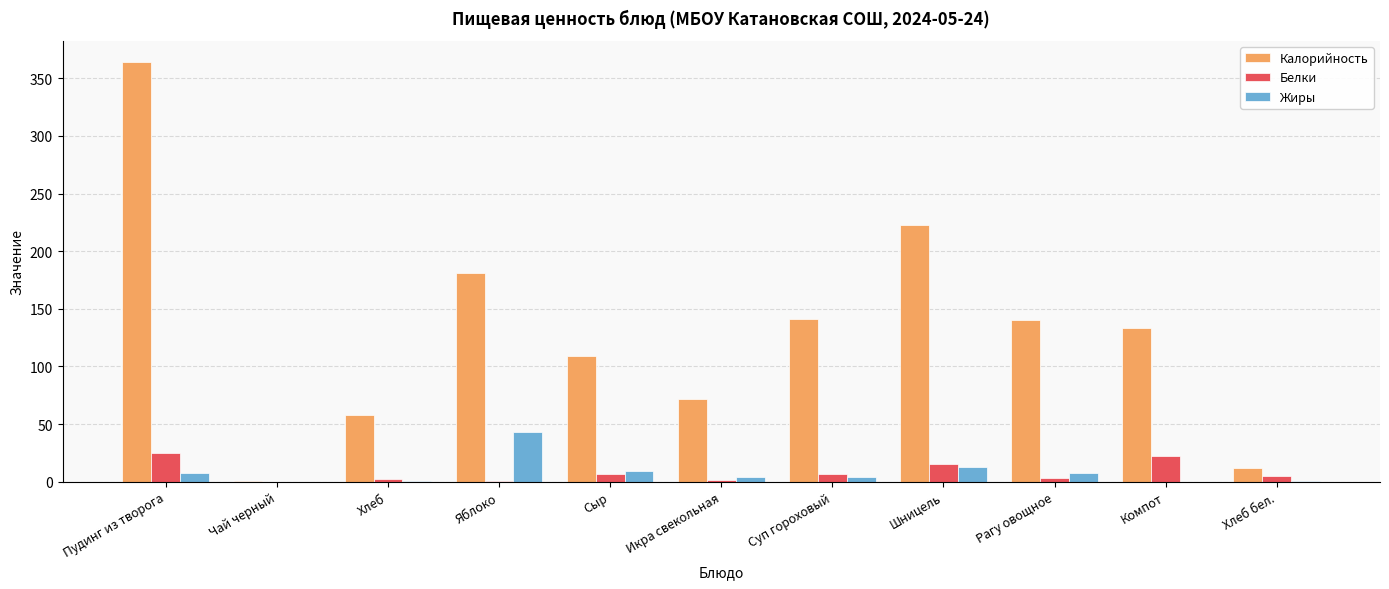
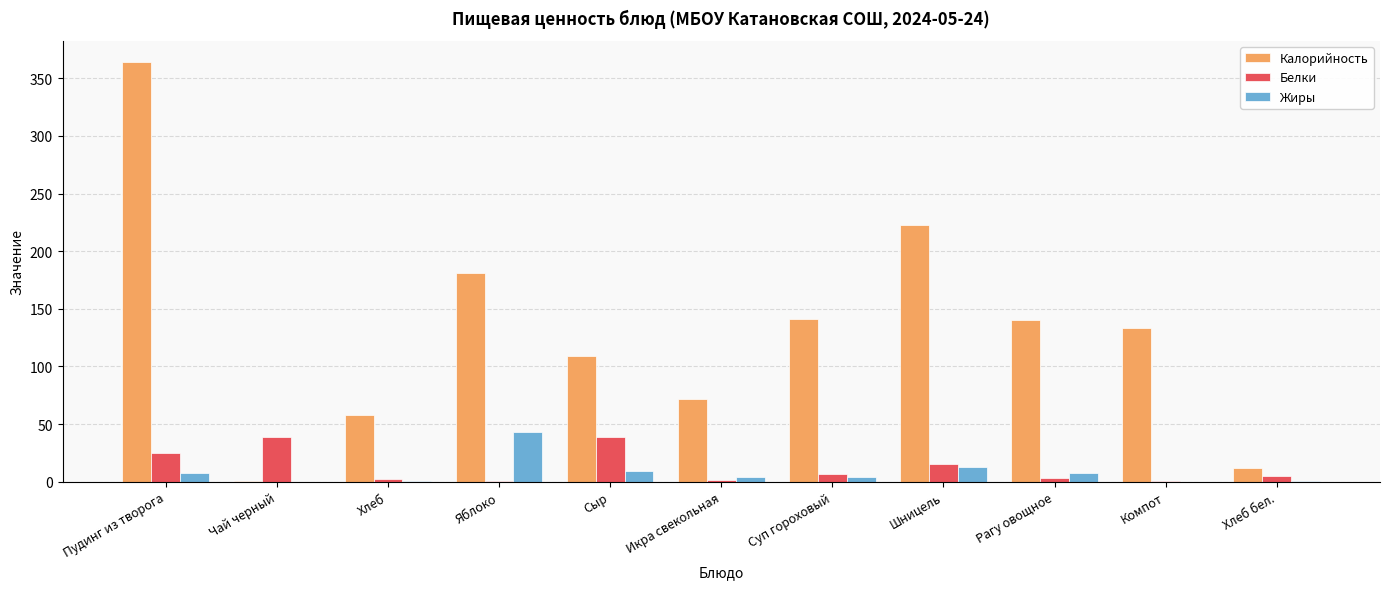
Белки, Чай черный: 0 -> 39
Белки, Сыр: 7 -> 39
Белки, Компот: 23 -> 1
